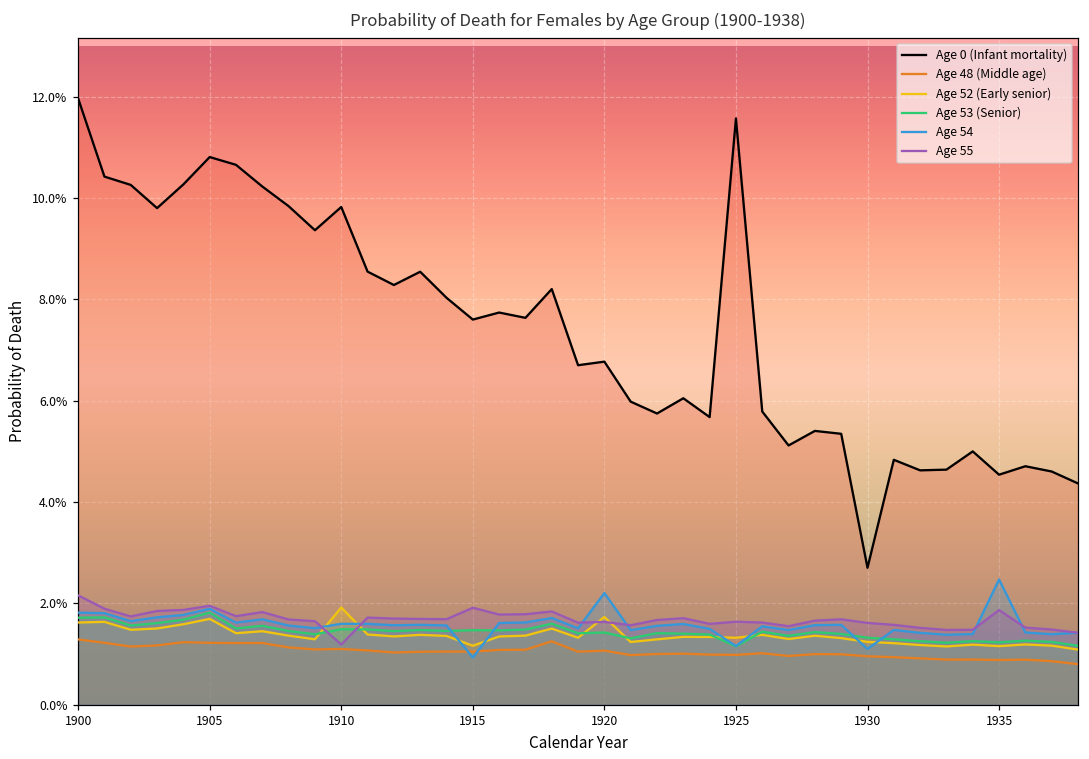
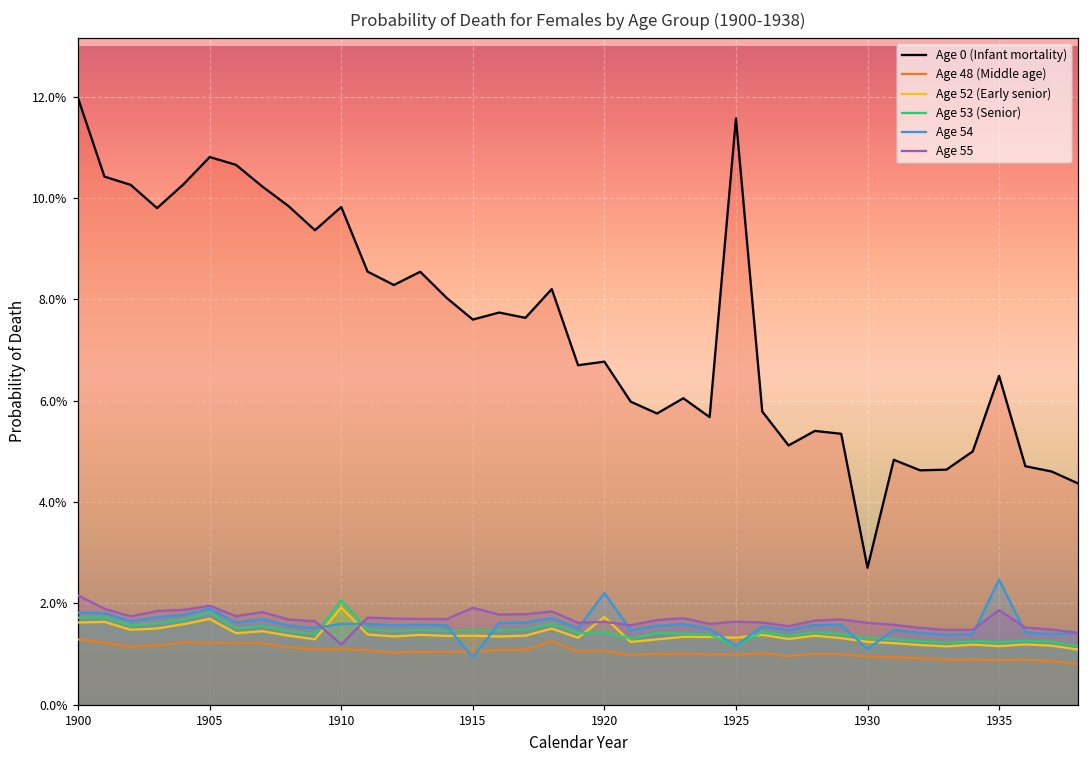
Age 53 (Senior), 1910: 1.5% -> 2.1%
Age 52 (Early senior), 1915: 1.2% -> 1.4%
Age 0 (Infant mortality), 1935: 4.5% -> 6.5%
